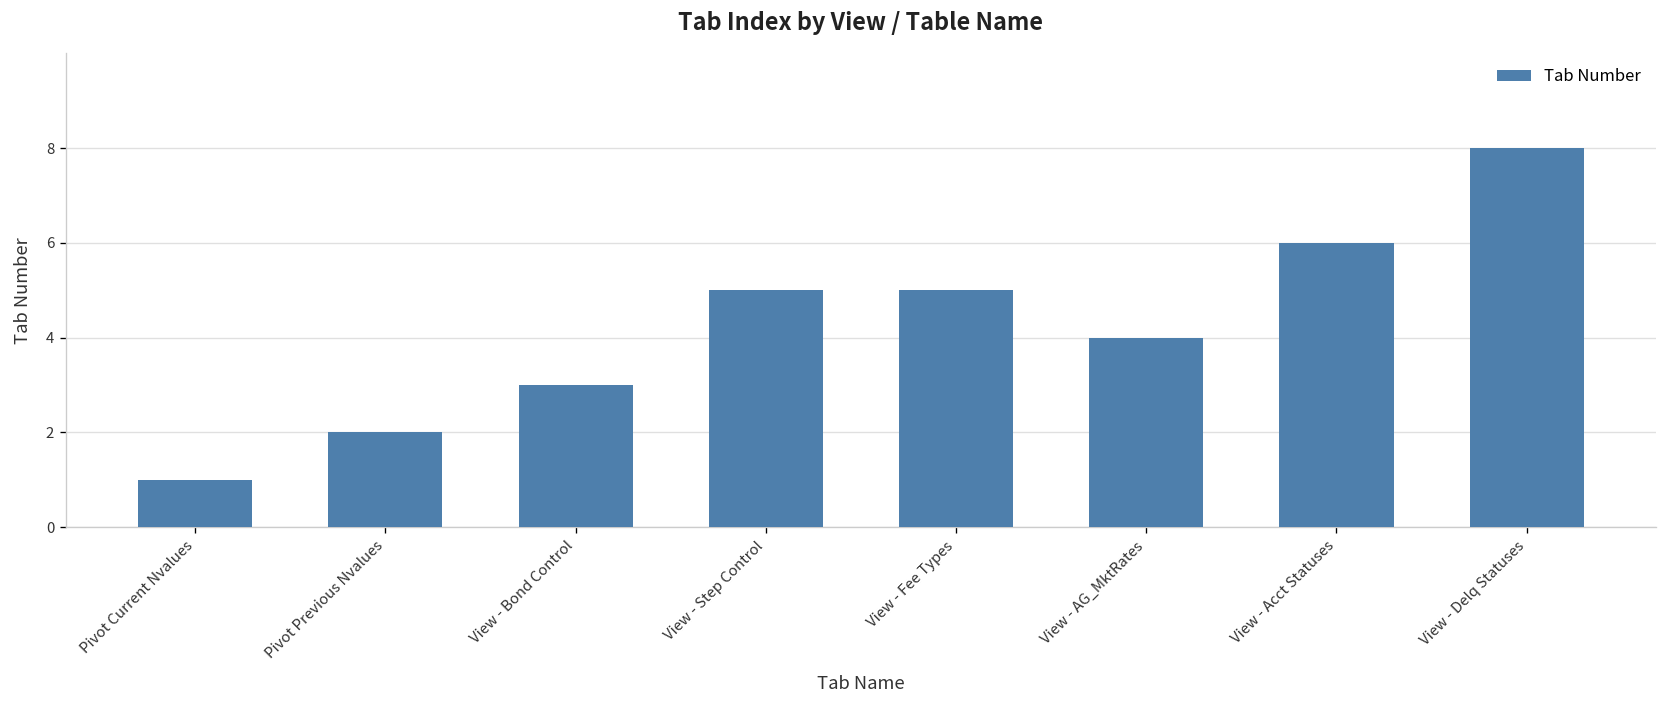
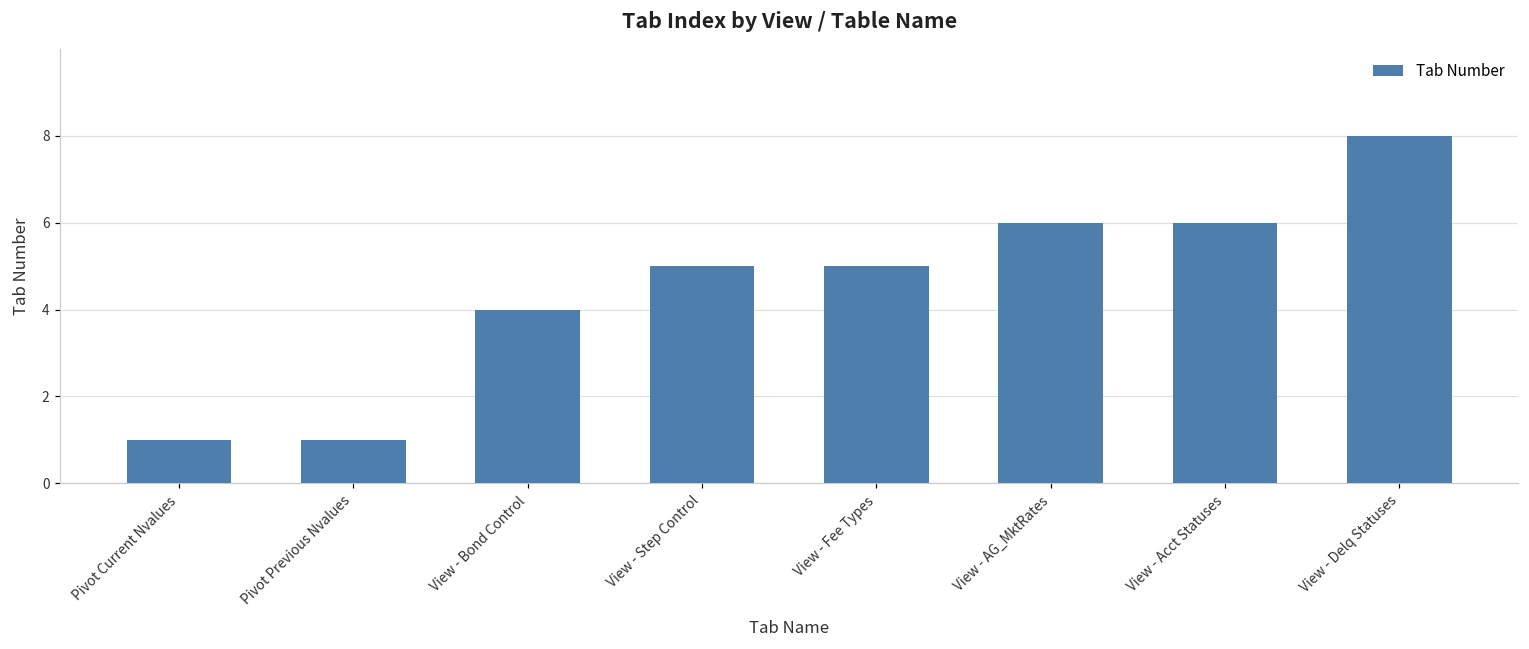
Pivot Previous Nvalues: 2 -> 1
View - Bond Control: 3 -> 4
View - AG_MktRates: 4 -> 6
